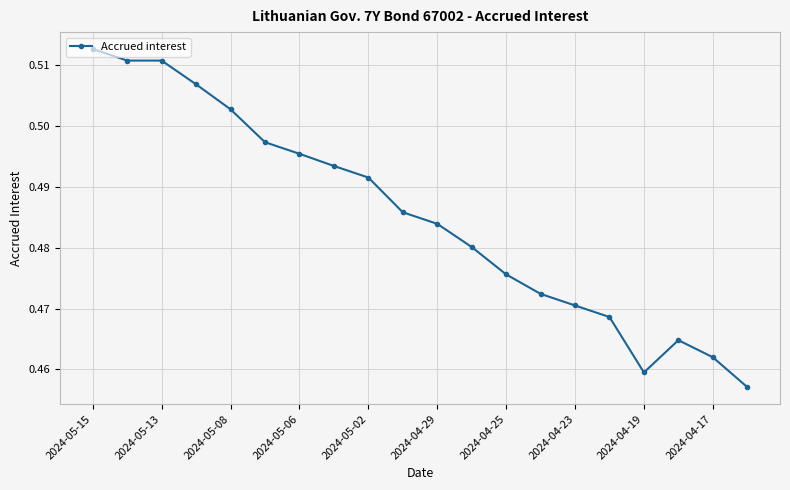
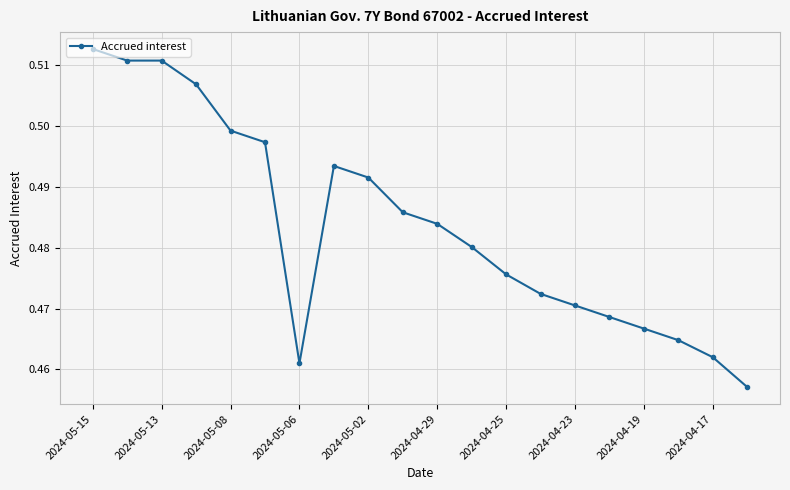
2024-05-08: 0.503 -> 0.499
2024-05-06: 0.495 -> 0.461
2024-04-19: 0.460 -> 0.467
